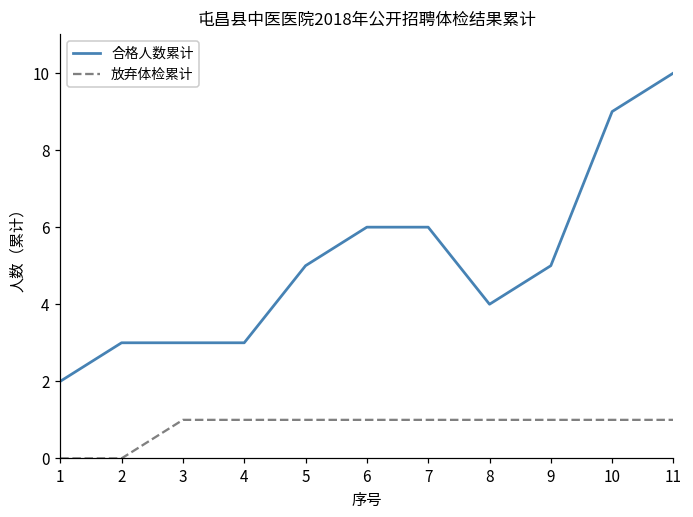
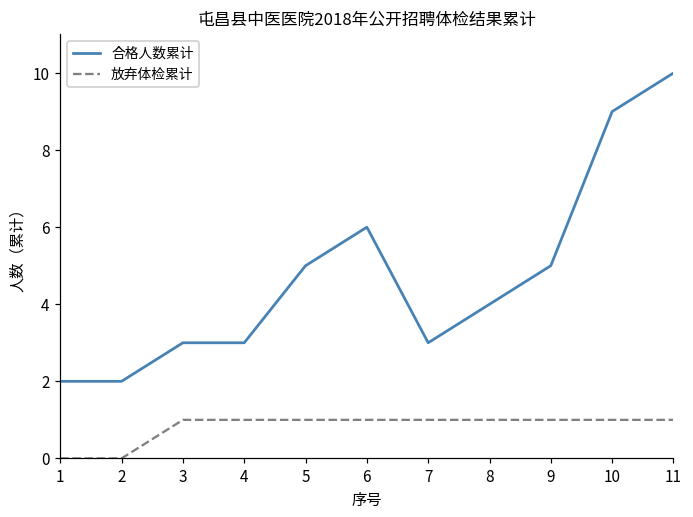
合格人数累计, 2: 3 -> 2
合格人数累计, 7: 6 -> 3
